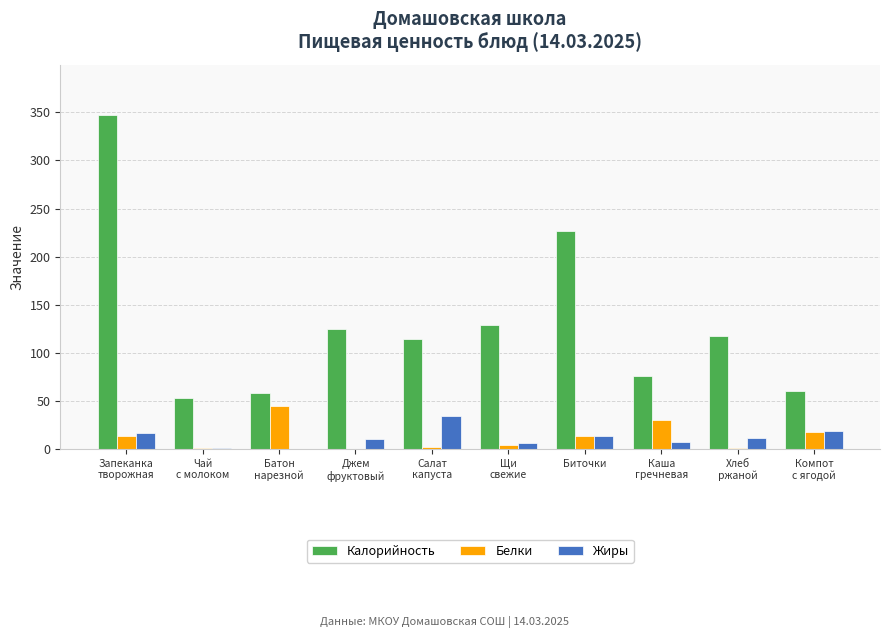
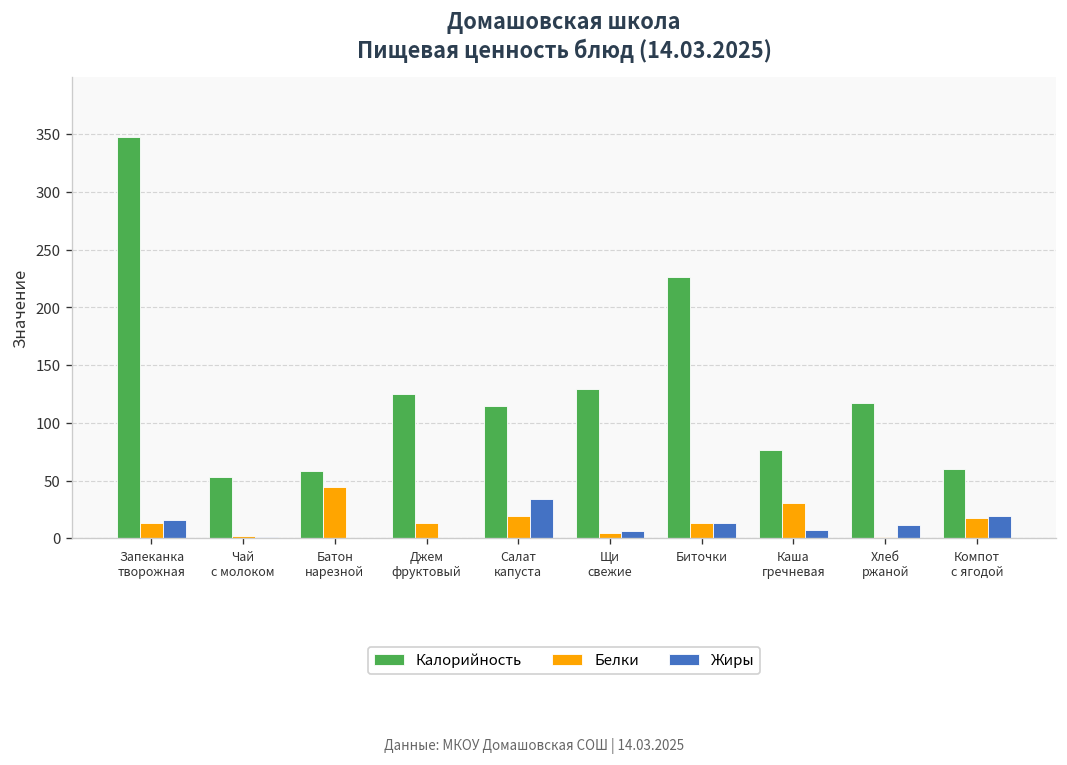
Белки, Джем фруктовый: 0 -> 10
Жиры, Джем фруктовый: 10 -> 0
Белки, Салат капуста: 0 -> 20
